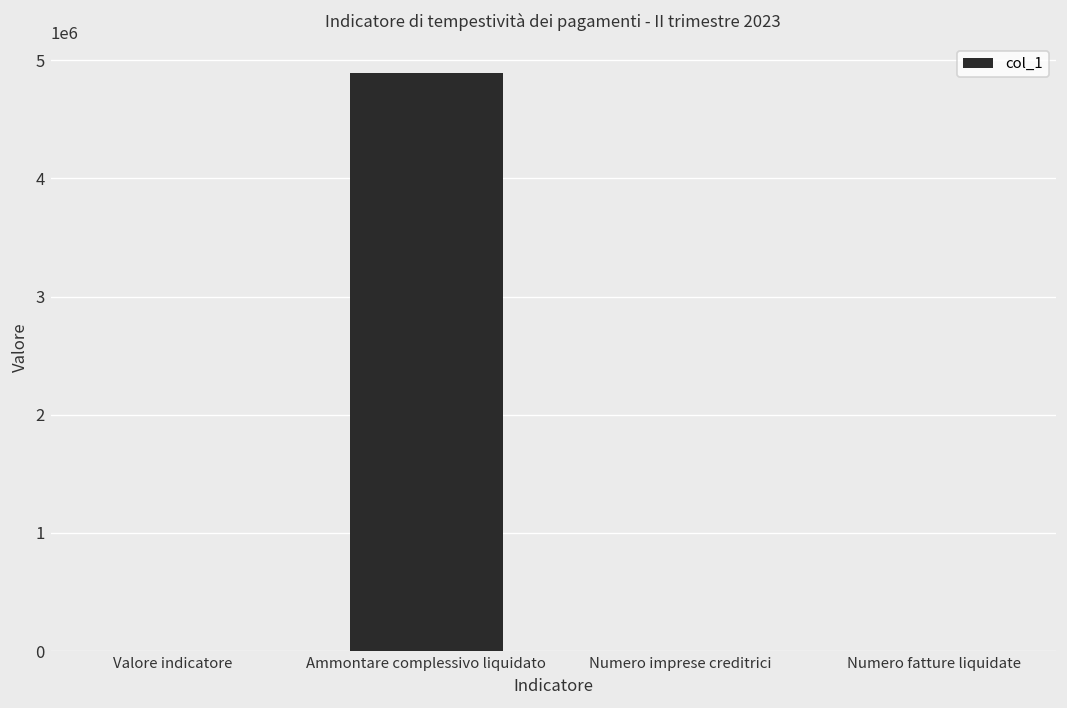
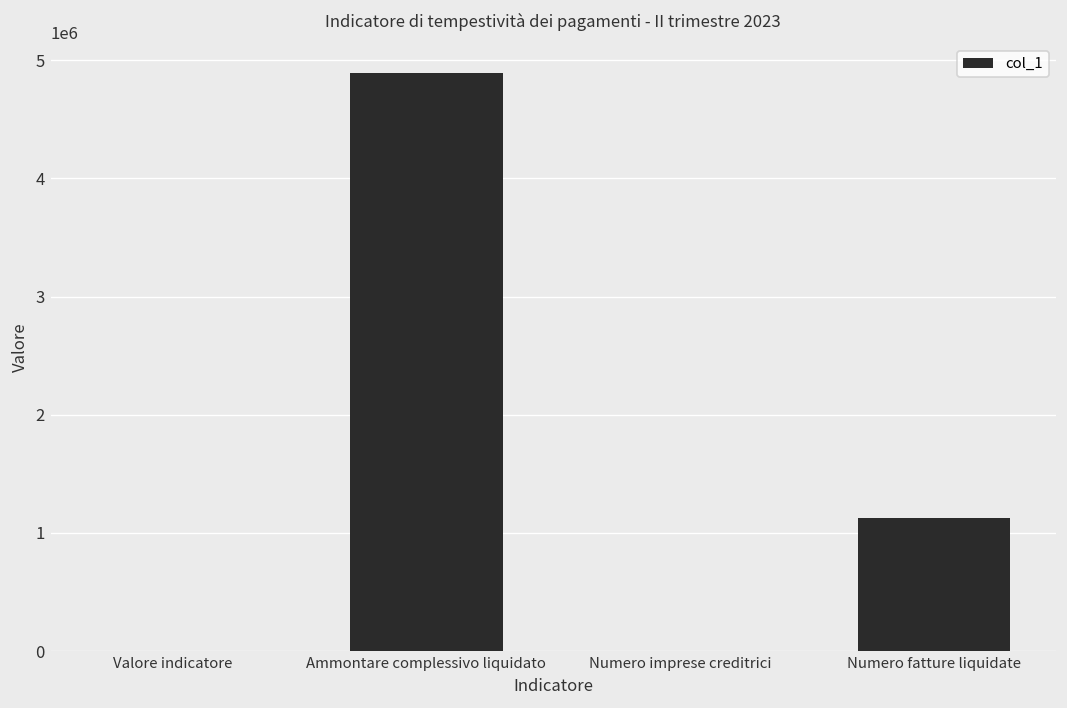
Numero fatture liquidate: 0 -> 1100000
